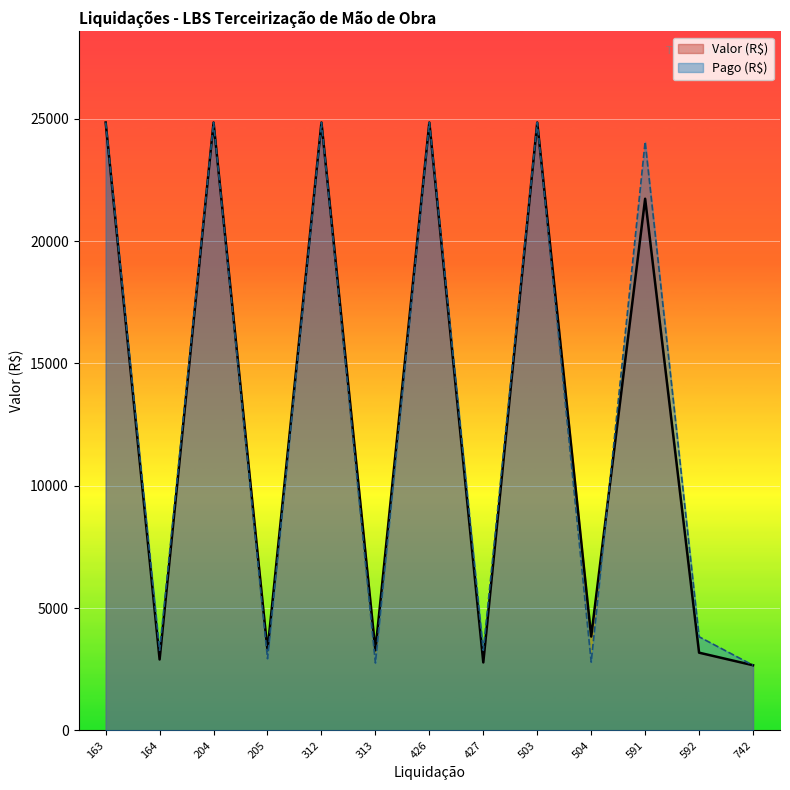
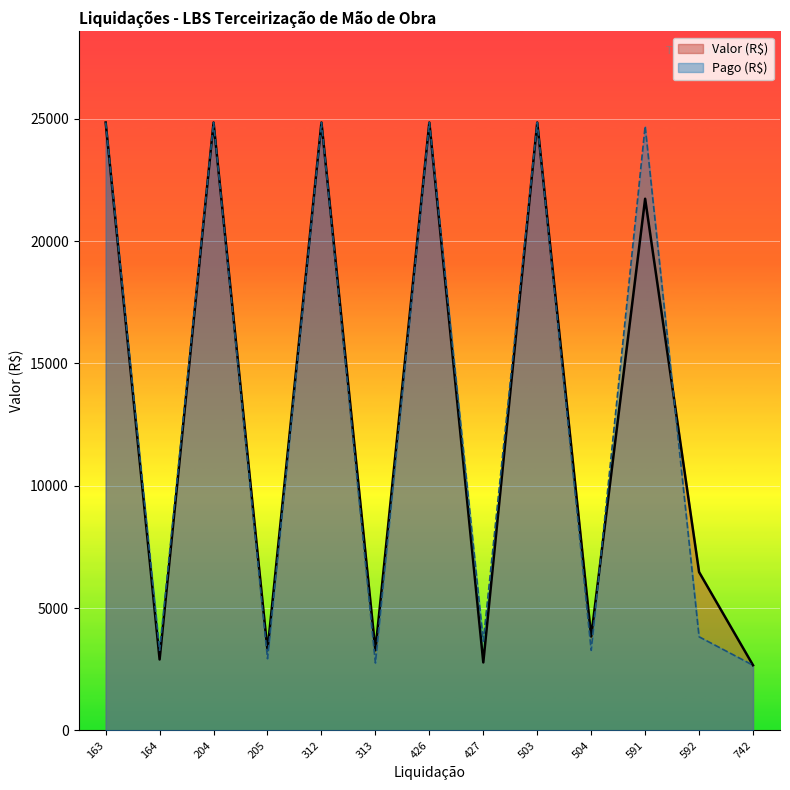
Pago (R$), 427: 3300 -> 3600
Pago (R$), 504: 2800 -> 3300
Pago (R$), 591: 24100 -> 24700
Valor (R$), 592: 3200 -> 6500
